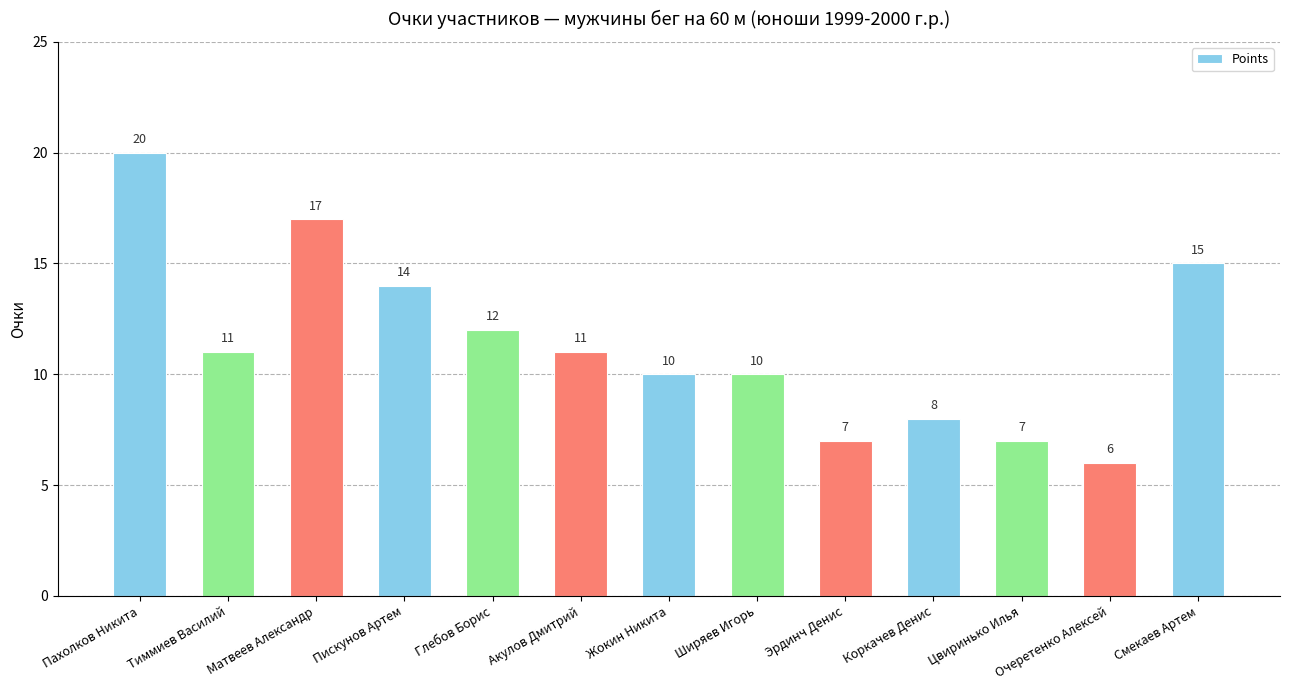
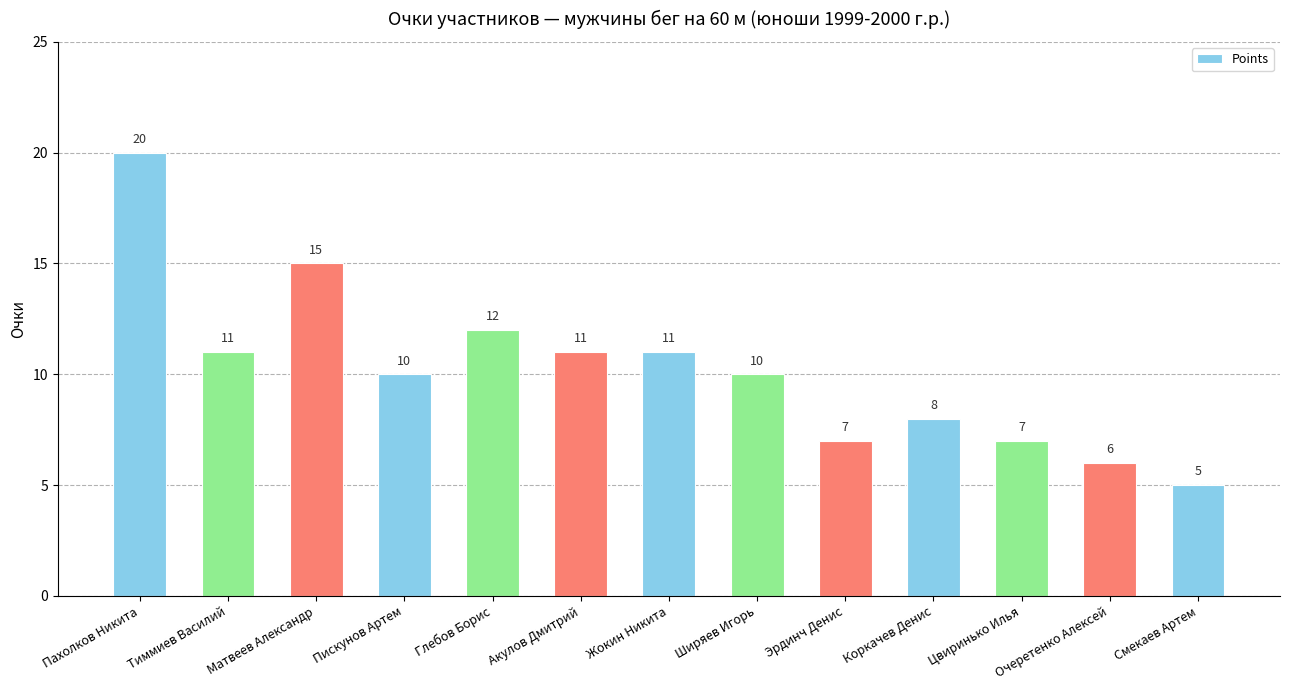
Матвеев Александр: 17 -> 15
Пискунов Артем: 14 -> 10
Жокин Никита: 10 -> 11
Смекаев Артем: 15 -> 5
